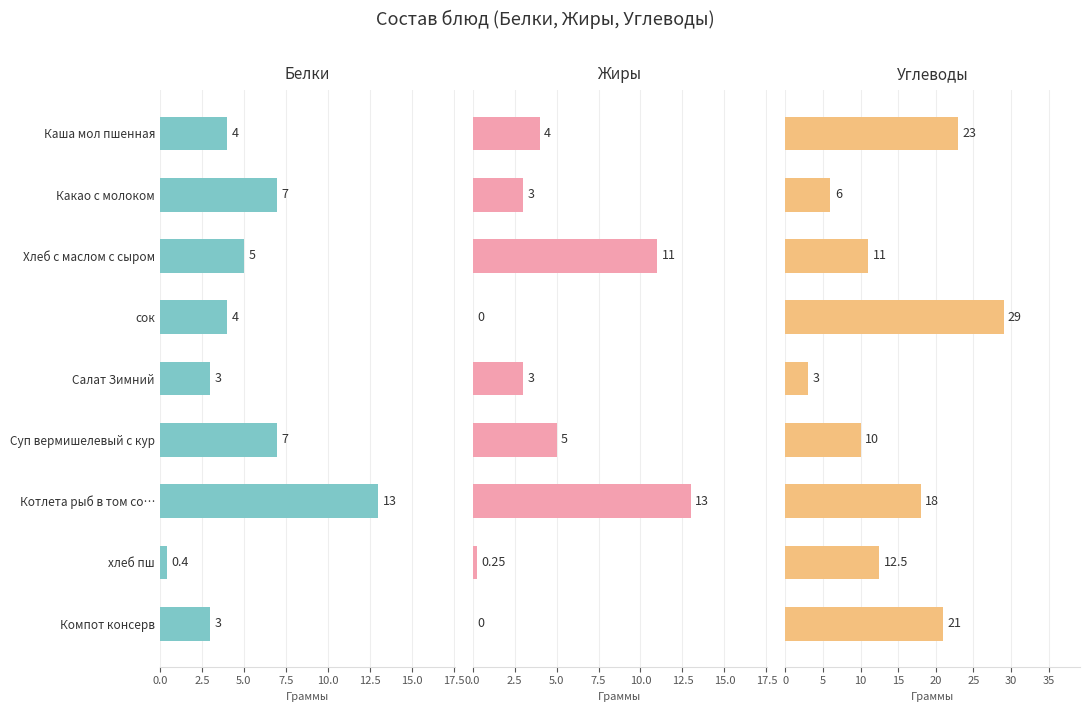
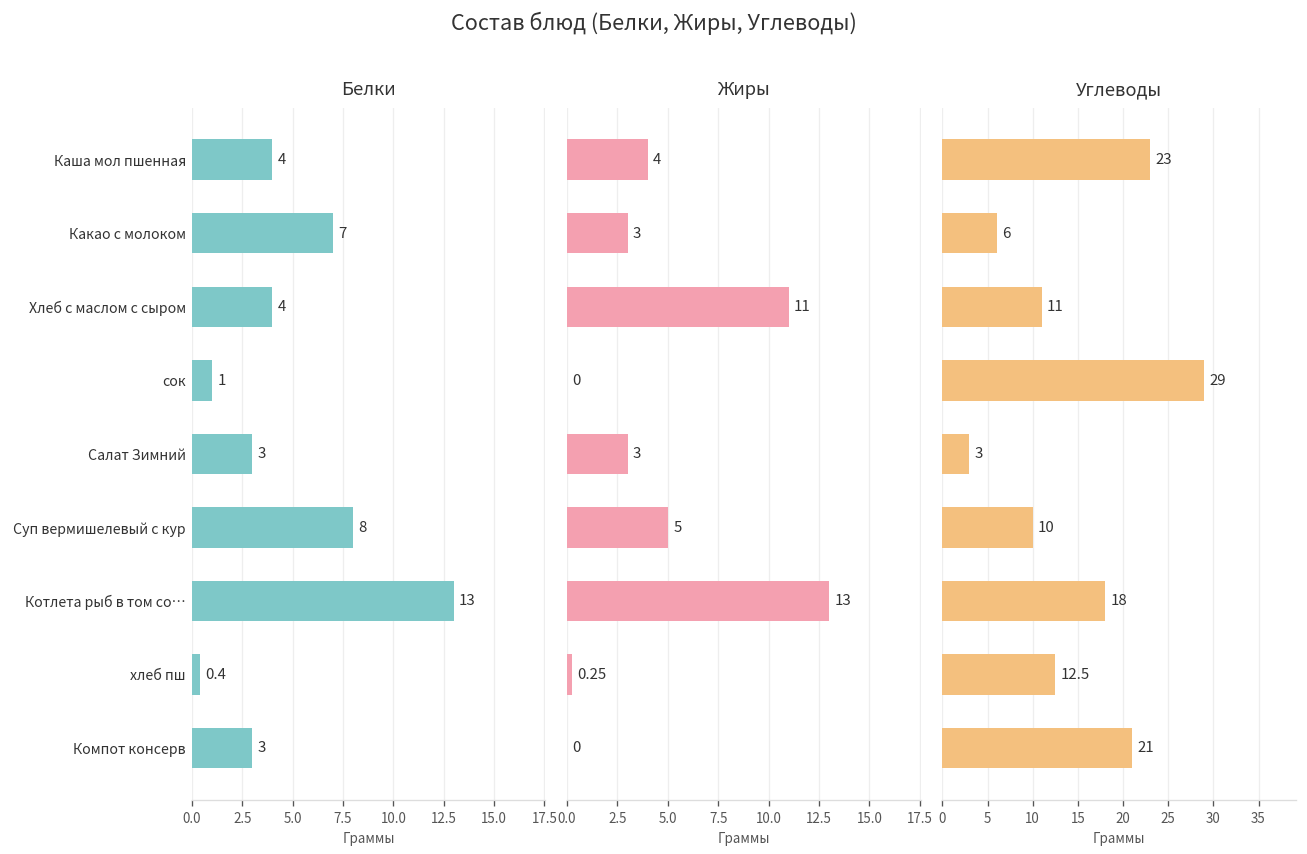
Белки, Хлеб с маслом с сыром: 5 -> 4
Белки, сок: 4 -> 1
Белки, Суп вермишелевый с кур: 7 -> 8
